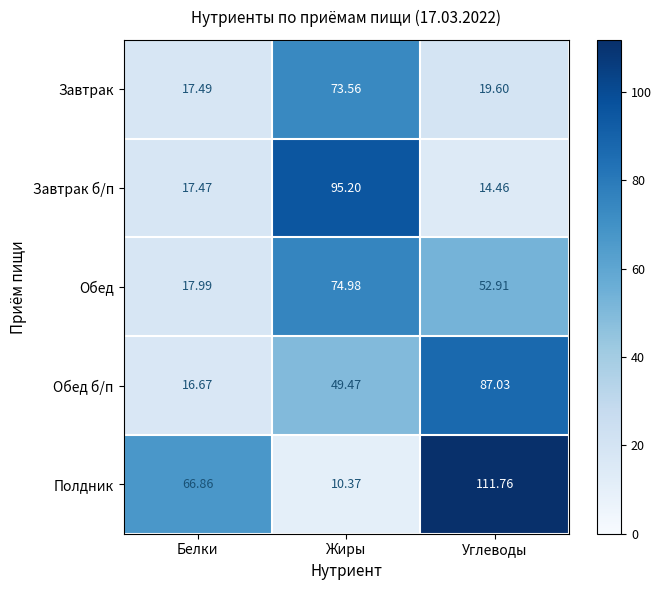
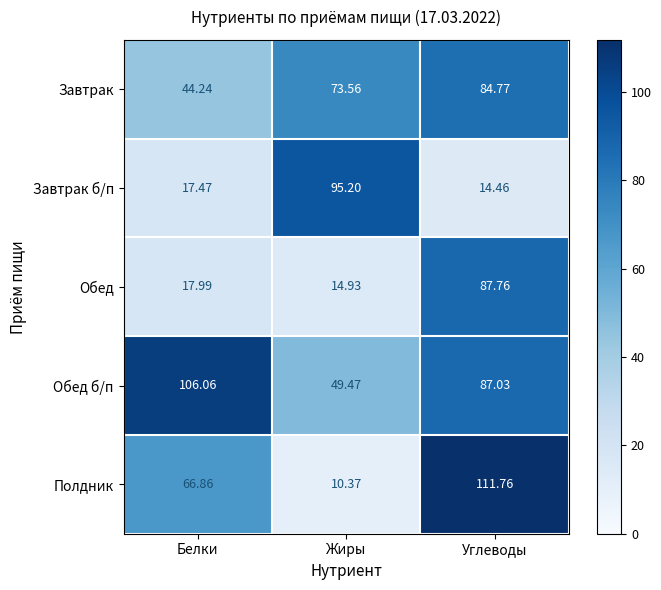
Завтрак, Белки: 17.49 -> 44.24
Завтрак, Углеводы: 19.60 -> 84.77
Обед, Жиры: 74.98 -> 14.93
Обед, Углеводы: 52.91 -> 87.76
Обед б/п, Белки: 16.67 -> 106.06
